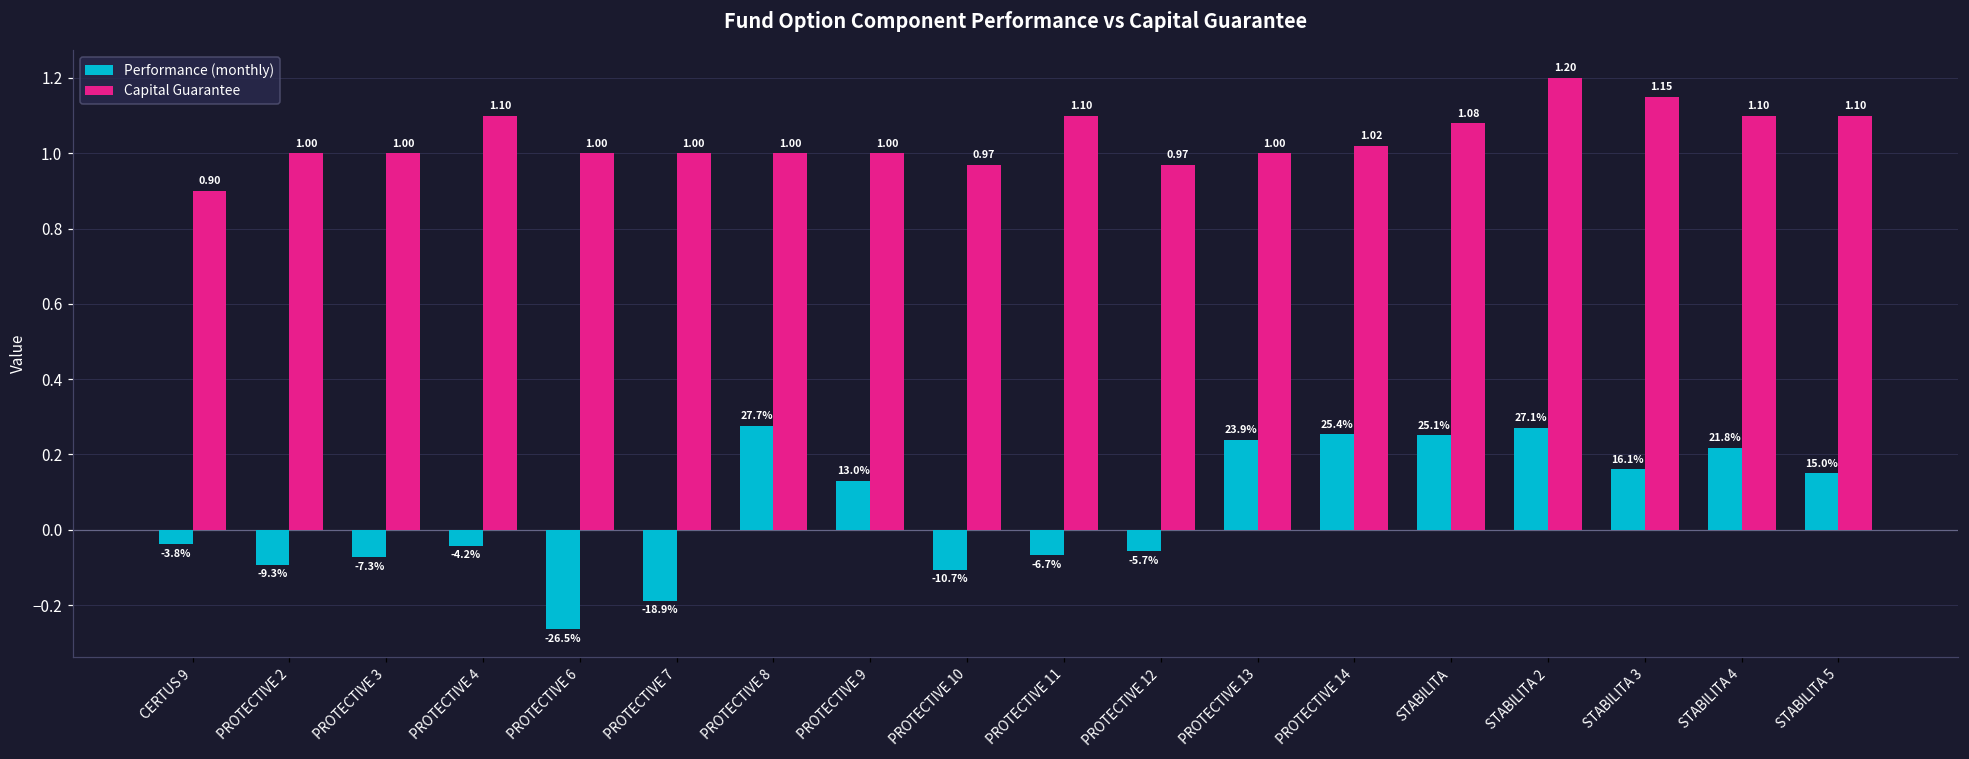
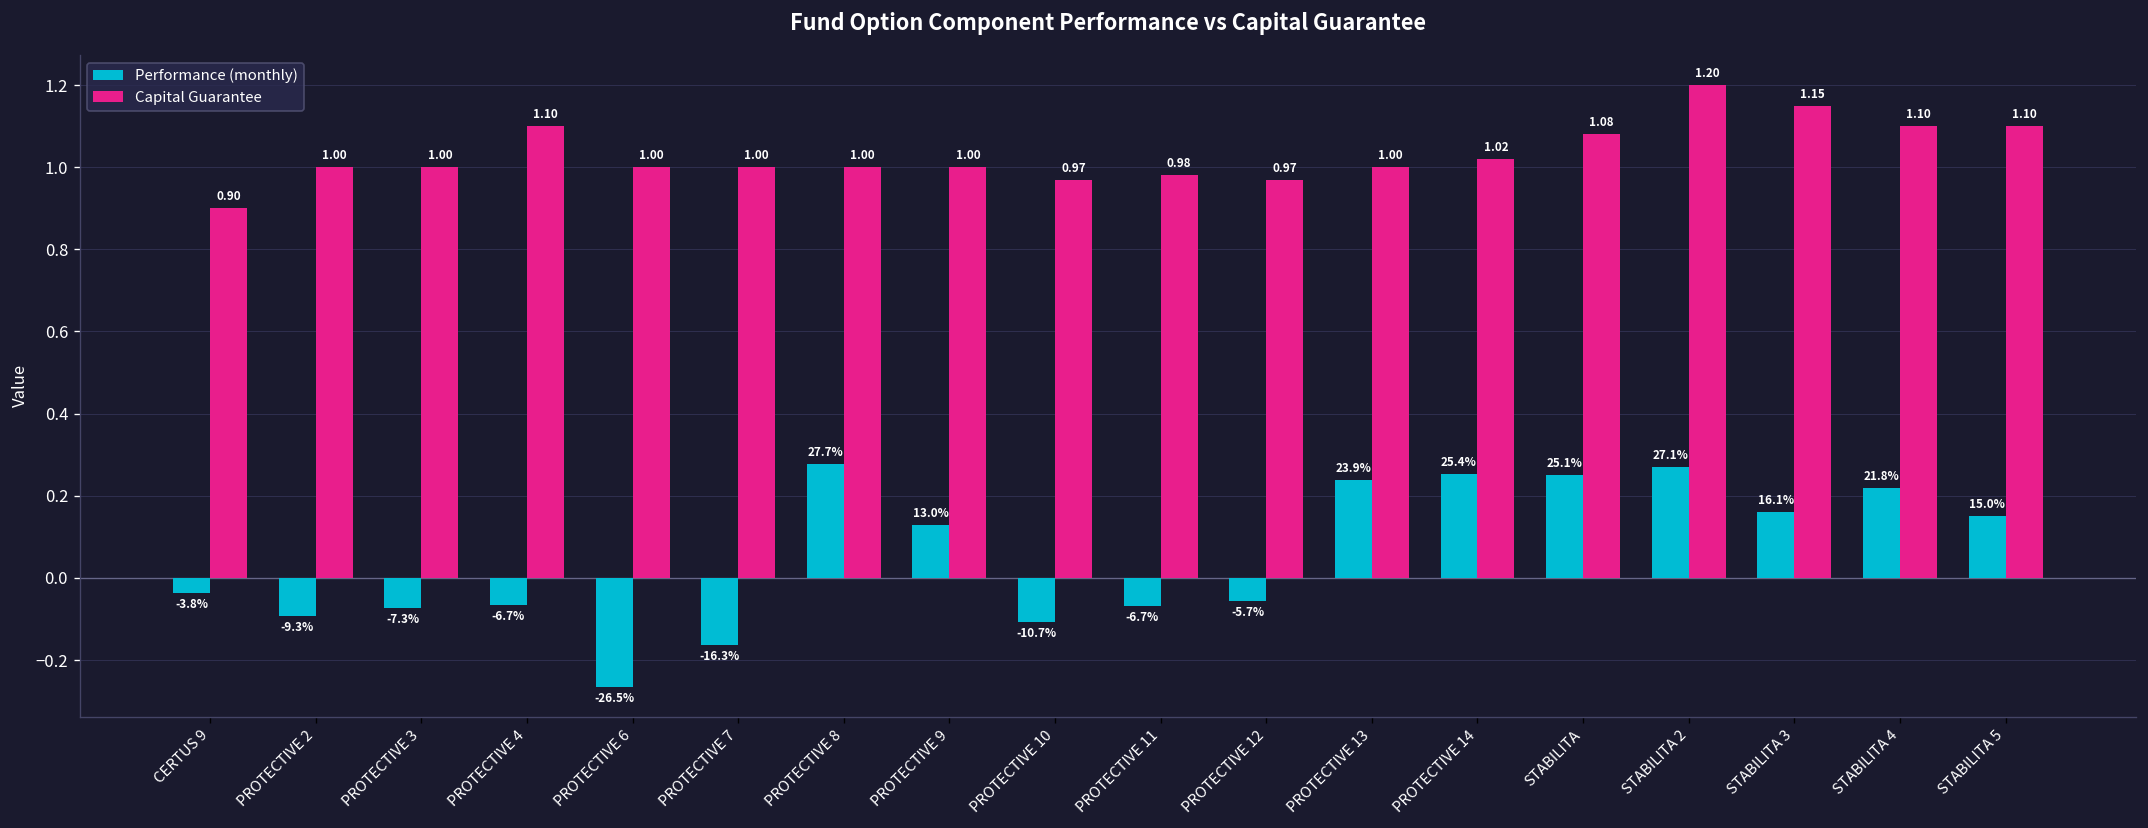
Performance (monthly), PROTECTIVE 4: -4.2% -> -6.7%
Performance (monthly), PROTECTIVE 7: -18.9% -> -16.3%
Capital Guarantee, PROTECTIVE 11: 1.10 -> 0.98
